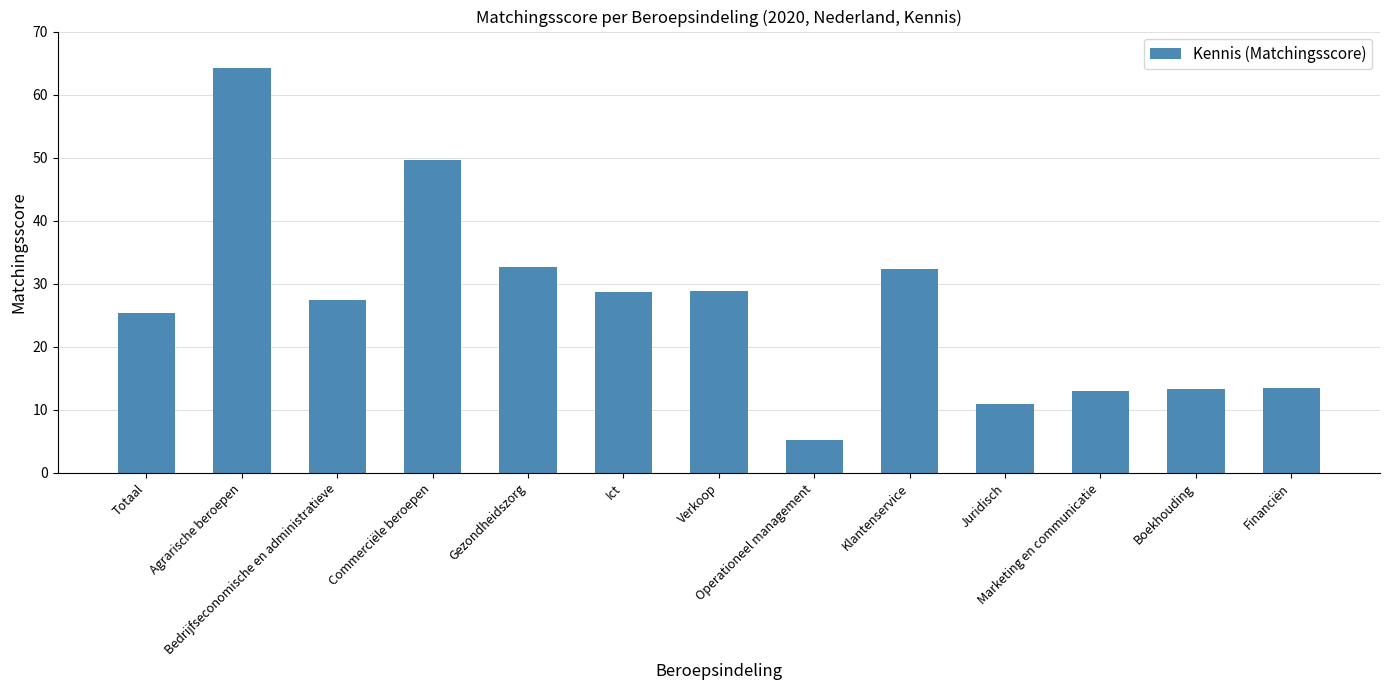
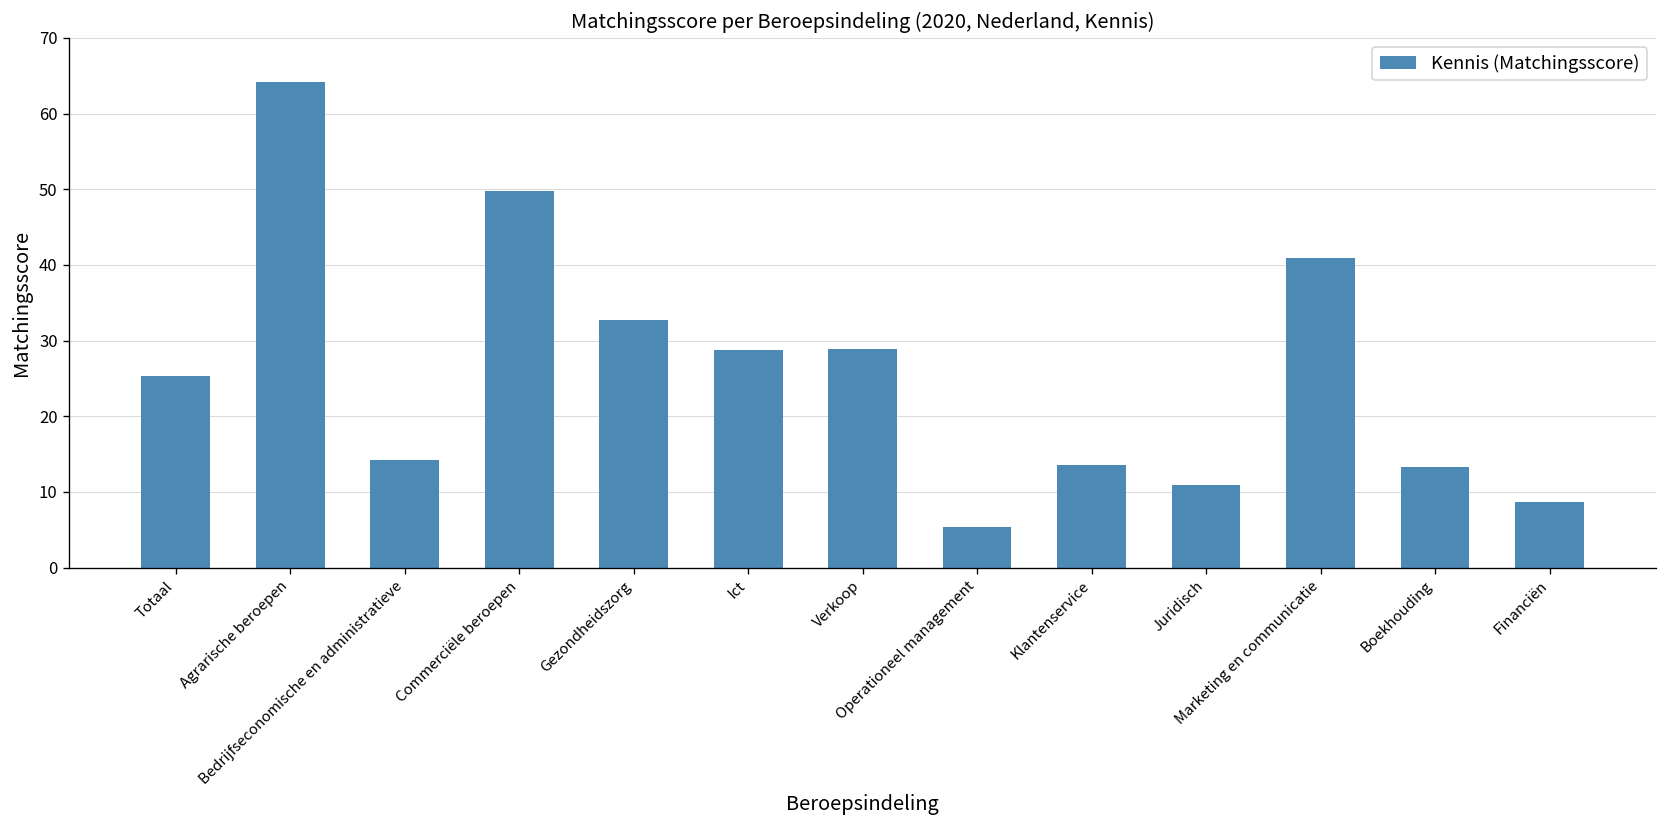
Bedrijfseconomische en administratieve: 28 -> 14
Klantenservice: 32 -> 14
Marketing en communicatie: 13 -> 41
Financiën: 14 -> 9
